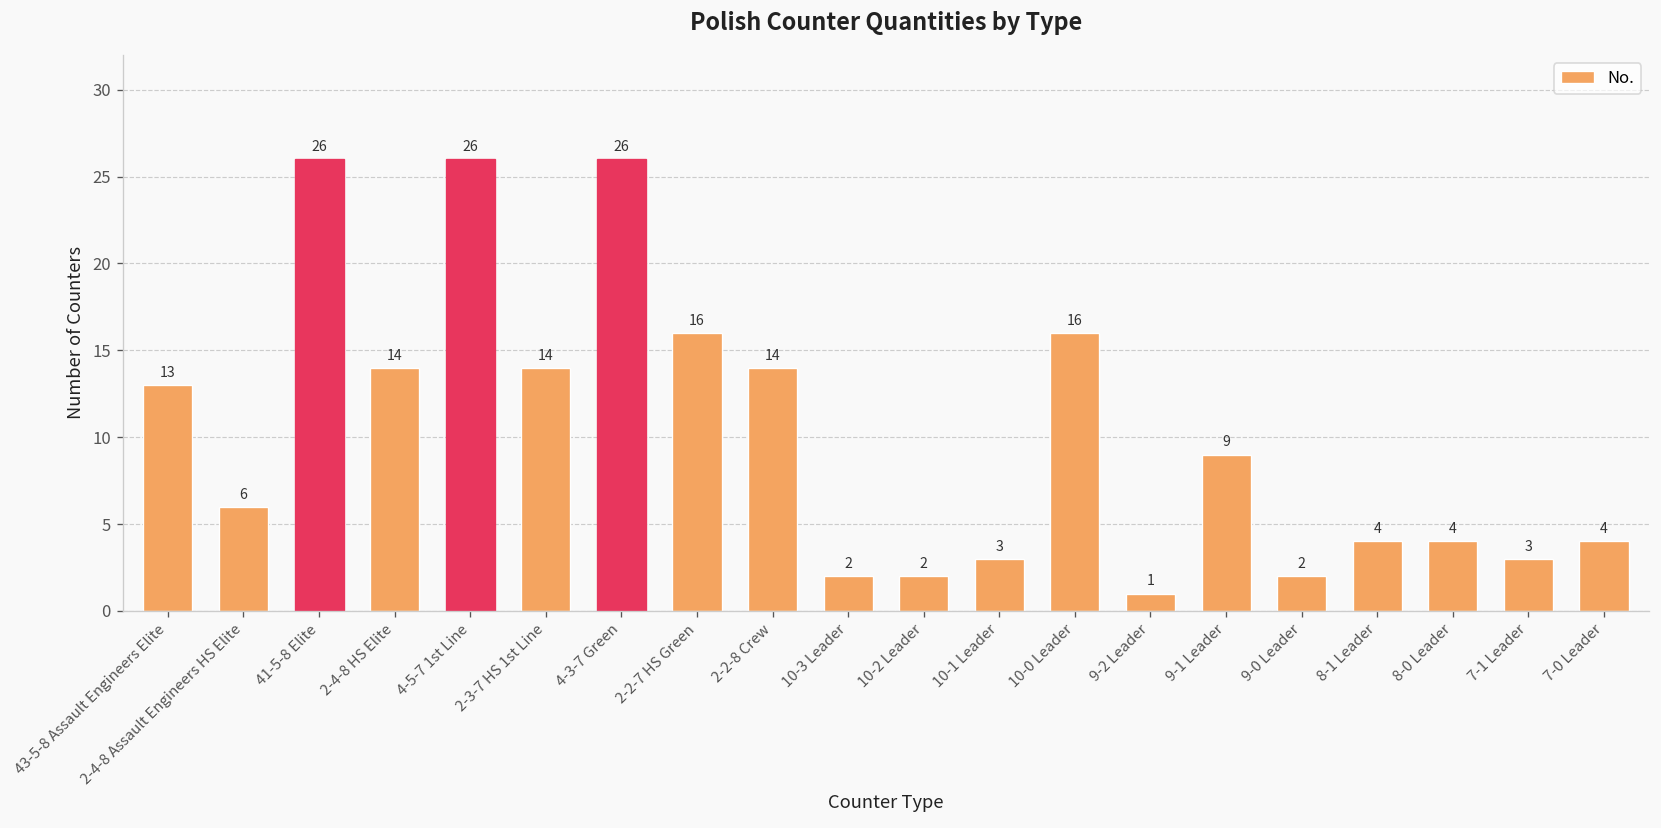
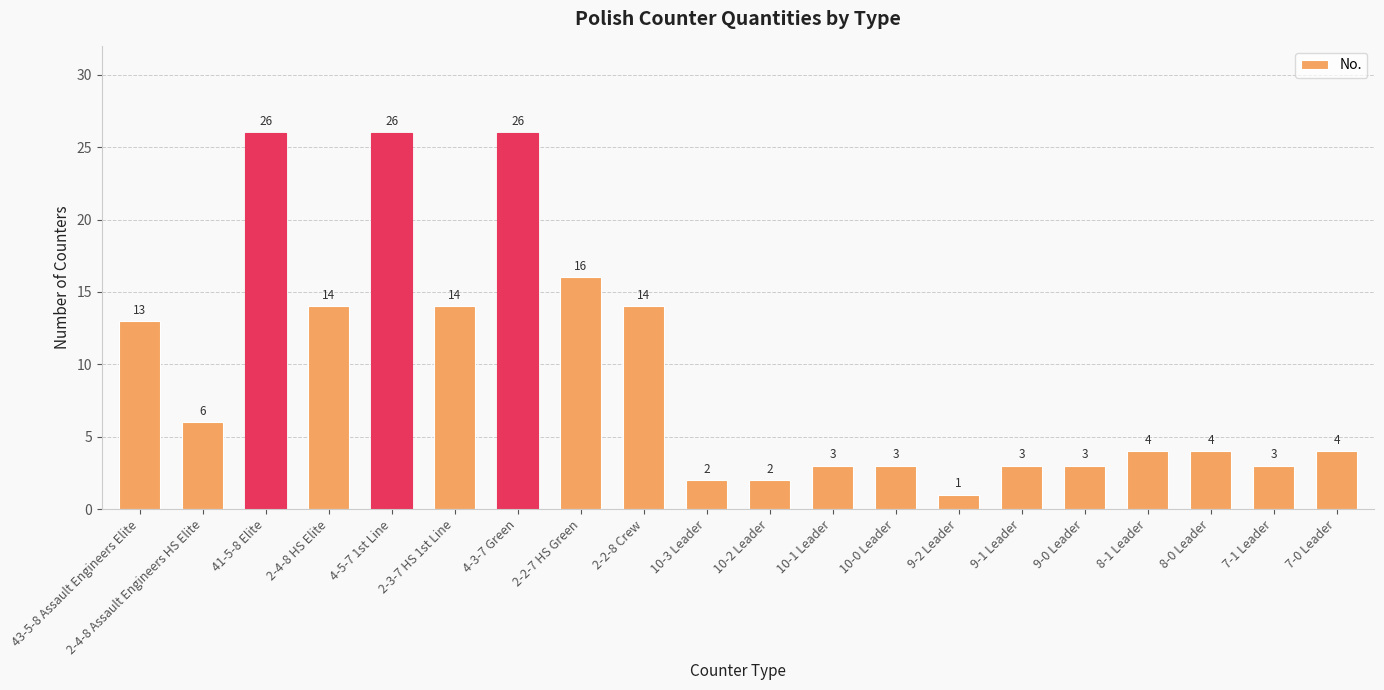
10-0 Leader: 16 -> 3
9-1 Leader: 9 -> 3
9-0 Leader: 2 -> 3
